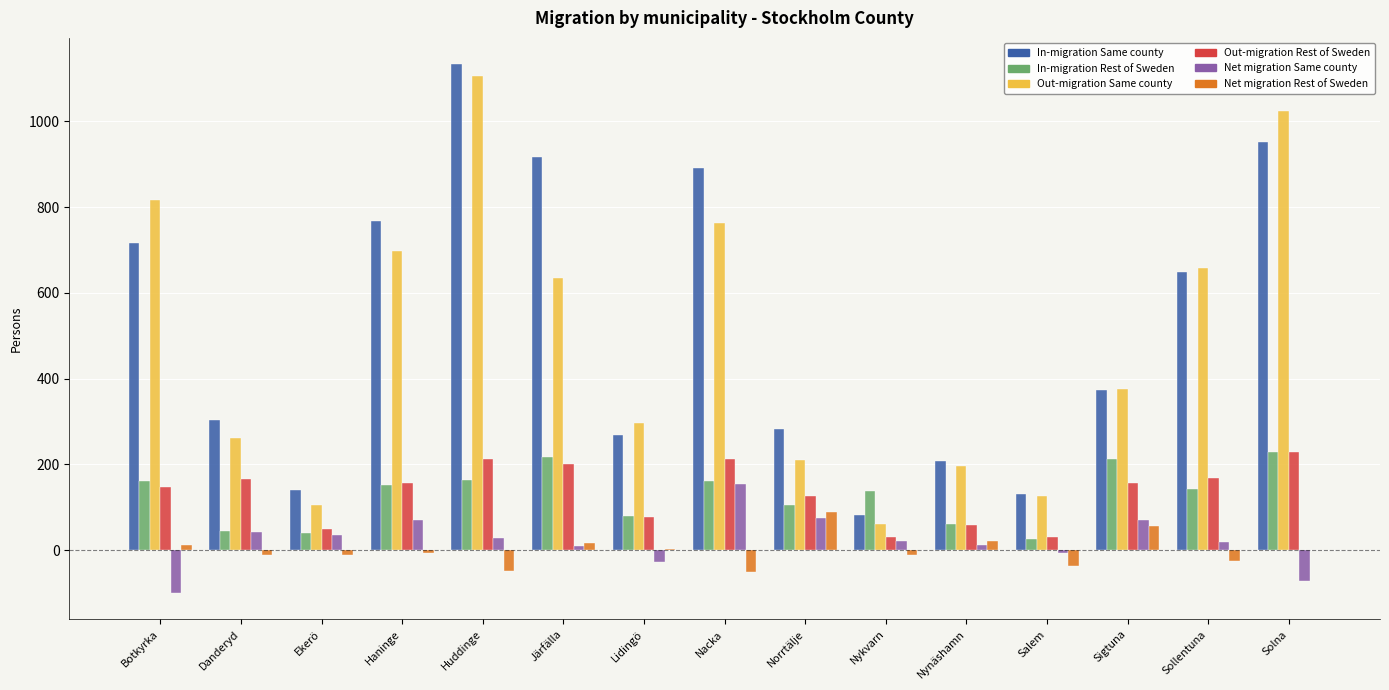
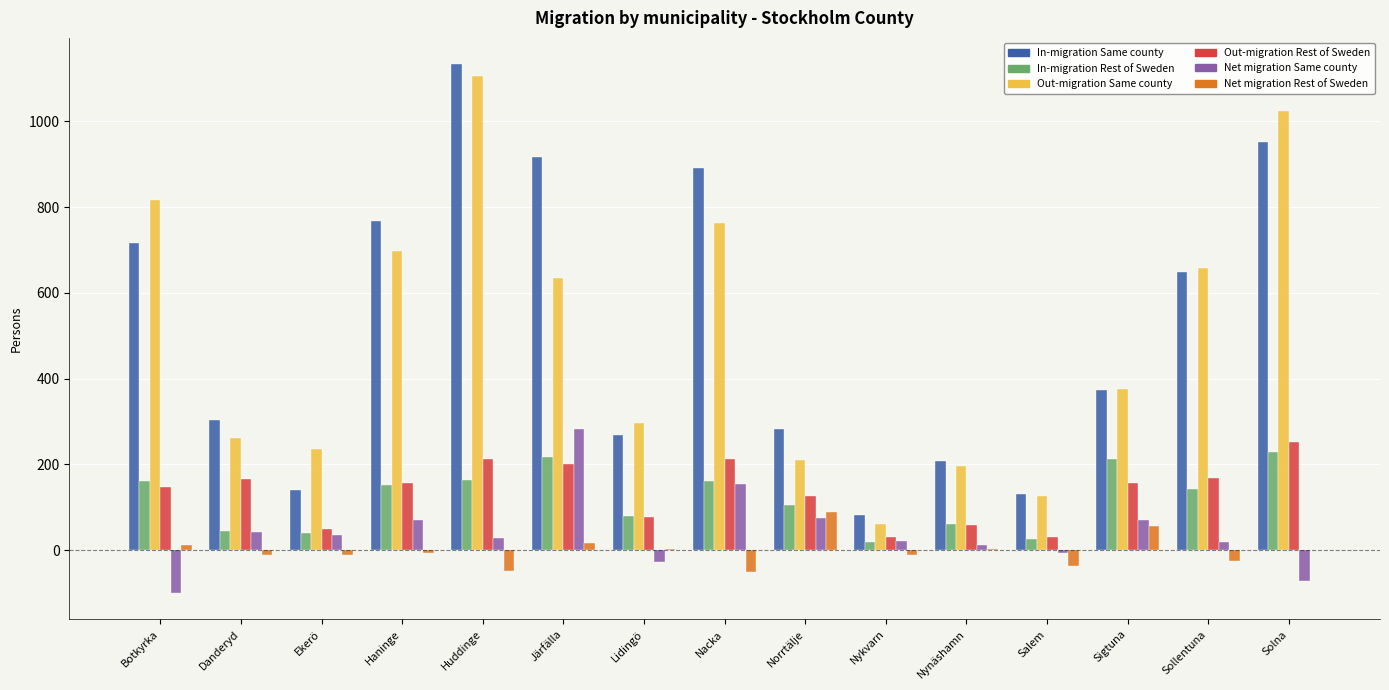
Out-migration Same county, Ekerö: 100 -> 240
Net migration Same county, Järfälla: 10 -> 280
In-migration Rest of Sweden, Nykvarn: 140 -> 20
Net migration Rest of Sweden, Nynäshamn: 20 -> 0
Out-migration Rest of Sweden, Solna: 230 -> 250
